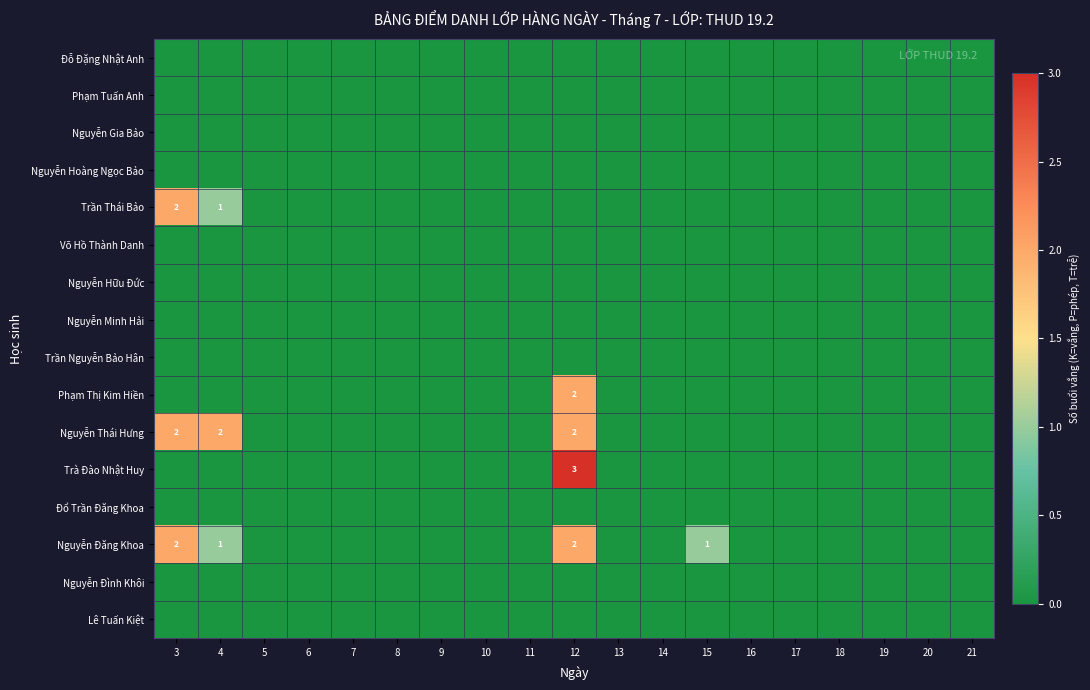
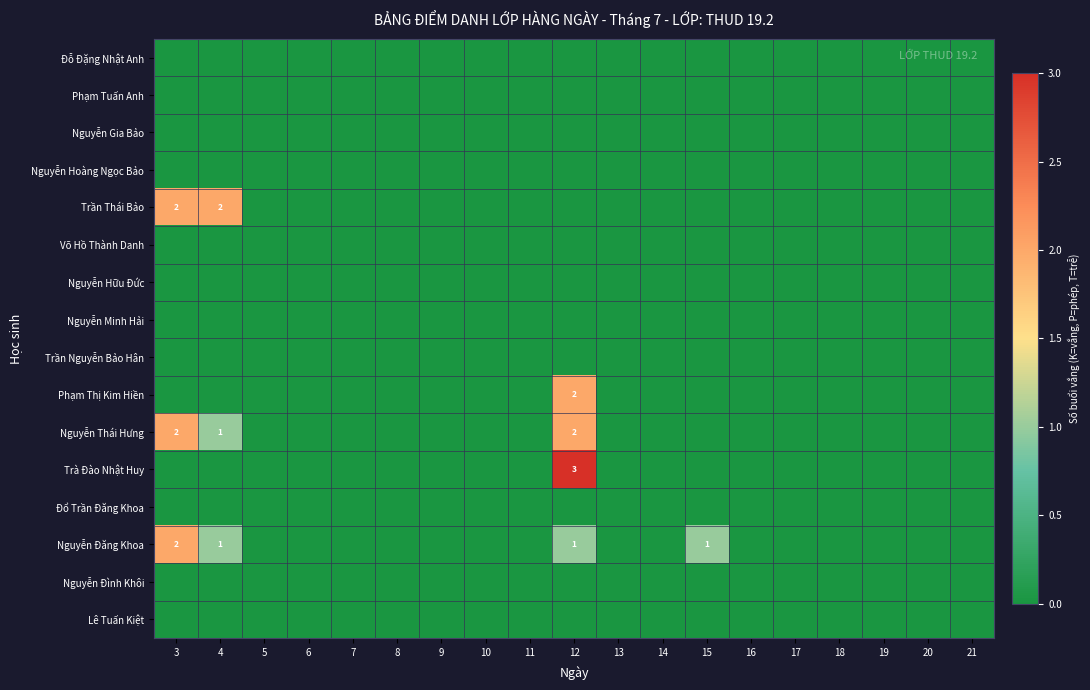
Trần Thái Bảo, 4: 1 -> 2
Nguyễn Thái Hưng, 4: 2 -> 1
Nguyễn Đăng Khoa, 12: 2 -> 1
